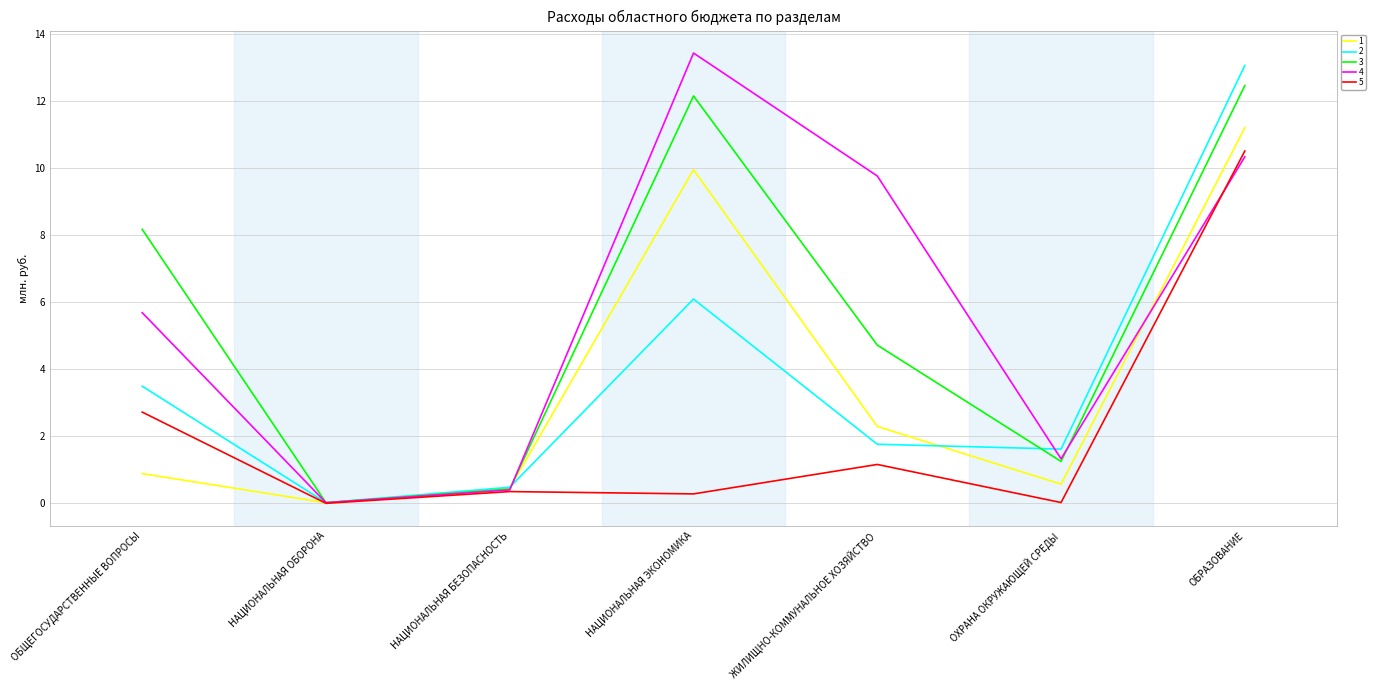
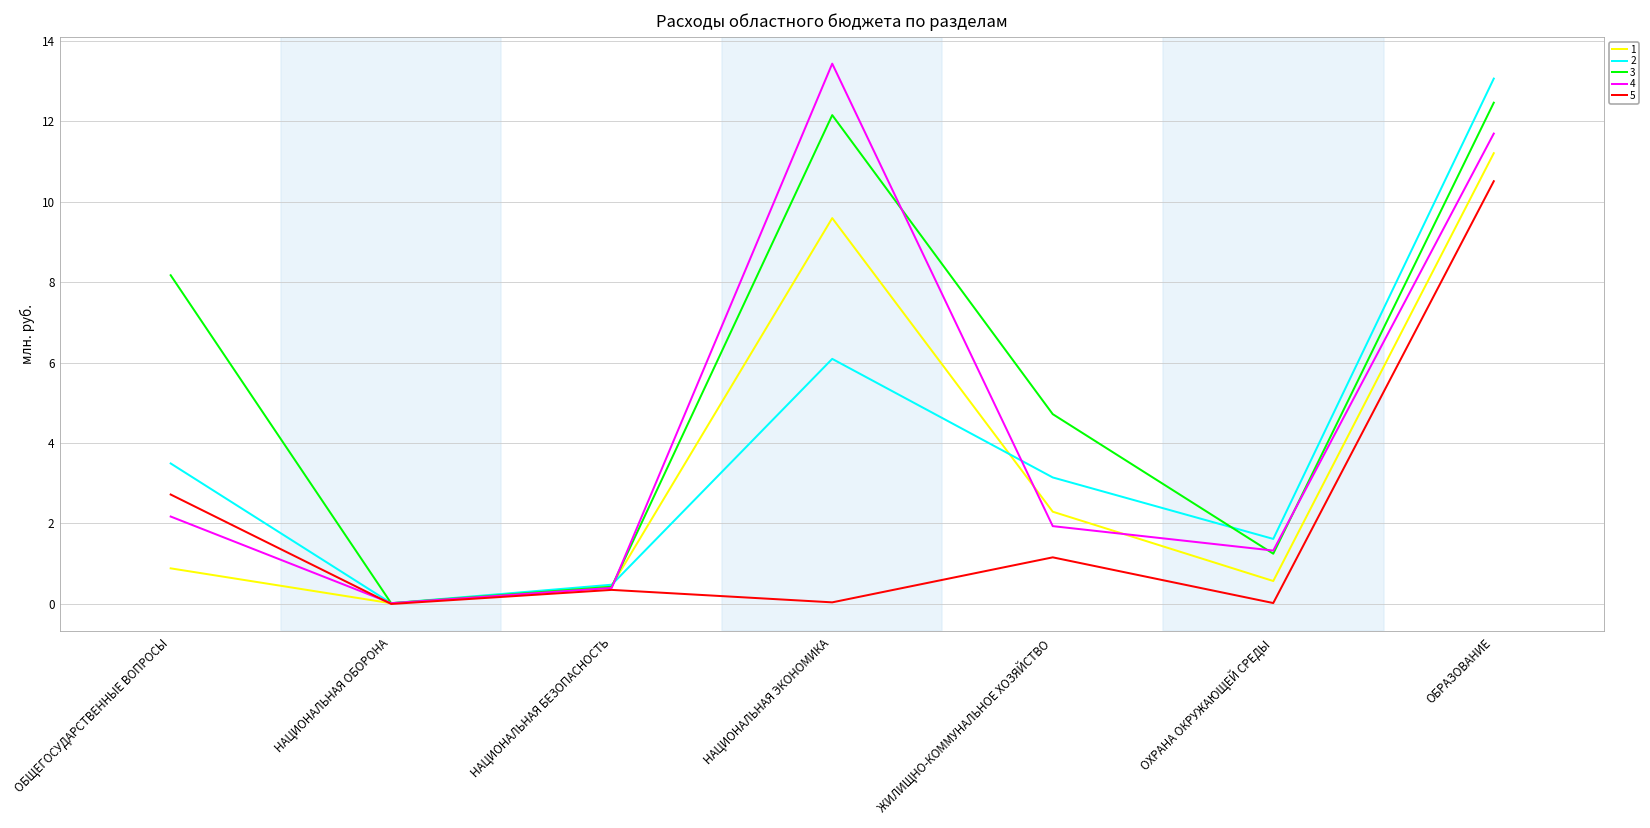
4, ОБЩЕГОСУДАРСТВЕННЫЕ ВОПРОСЫ: 5.7 -> 2.2
1, НАЦИОНАЛЬНАЯ ЭКОНОМИКА: 9.9 -> 9.6
5, НАЦИОНАЛЬНАЯ ЭКОНОМИКА: 0.3 -> 0.0
2, ЖИЛИЩНО-КОММУНАЛЬНОЕ ХОЗЯЙСТВО: 1.8 -> 3.1
4, ЖИЛИЩНО-КОММУНАЛЬНОЕ ХОЗЯЙСТВО: 9.8 -> 1.9
4, ОБРАЗОВАНИЕ: 10.3 -> 11.7
